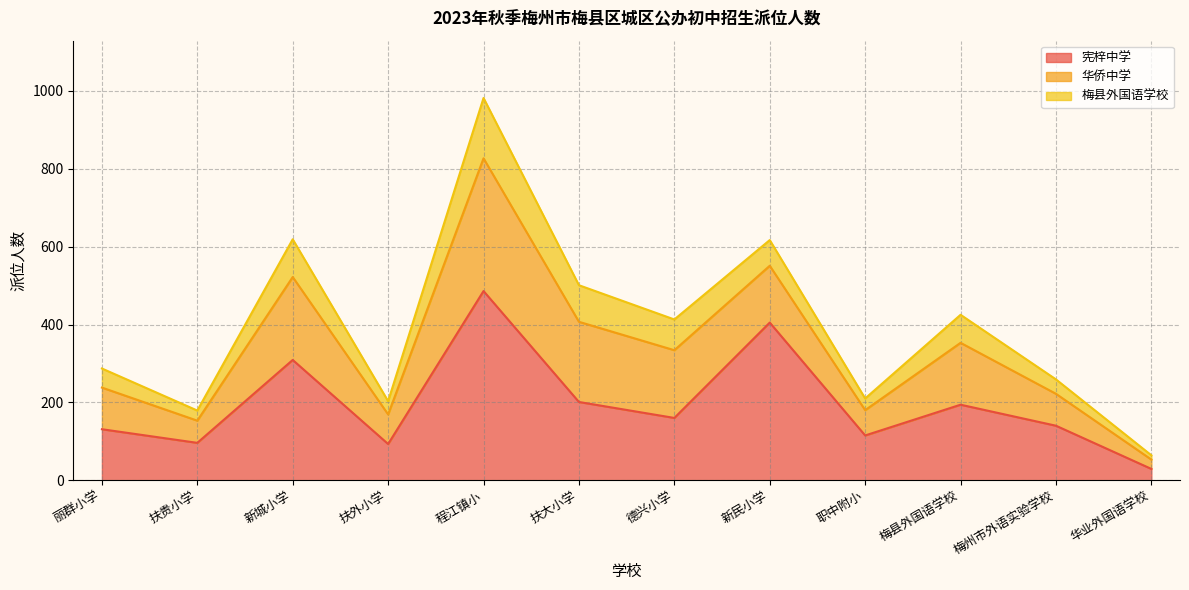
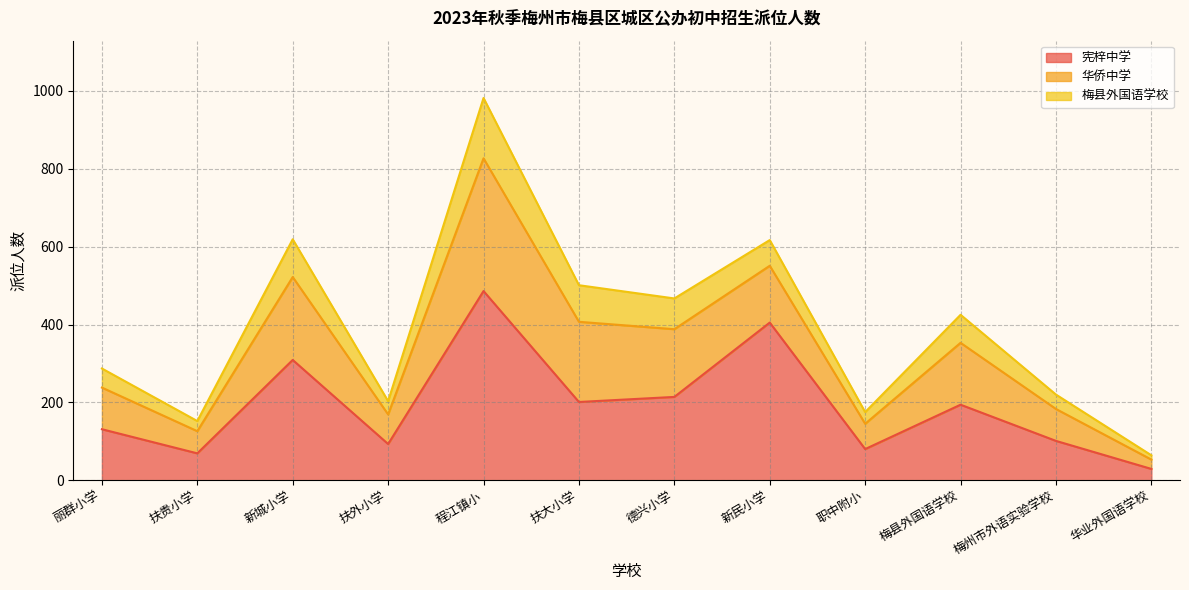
宪梓中学, 扶贵小学: 100 -> 70
宪梓中学, 德兴小学: 160 -> 210
宪梓中学, 职中附小: 120 -> 80
宪梓中学, 梅州市外语实验学校: 140 -> 100
